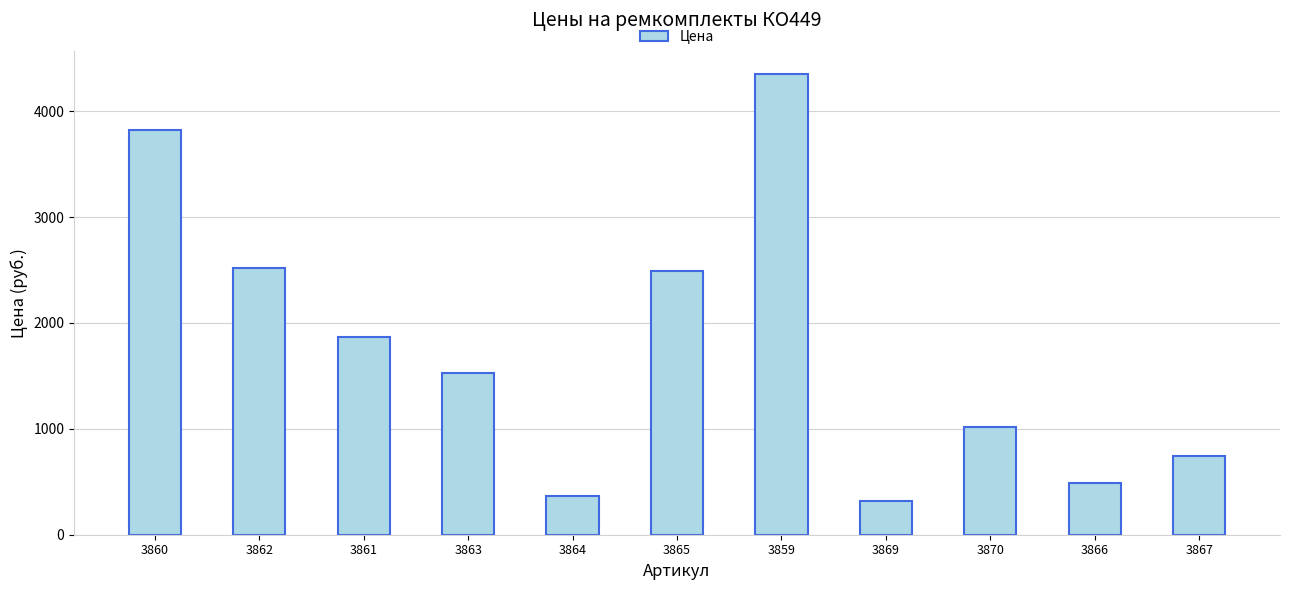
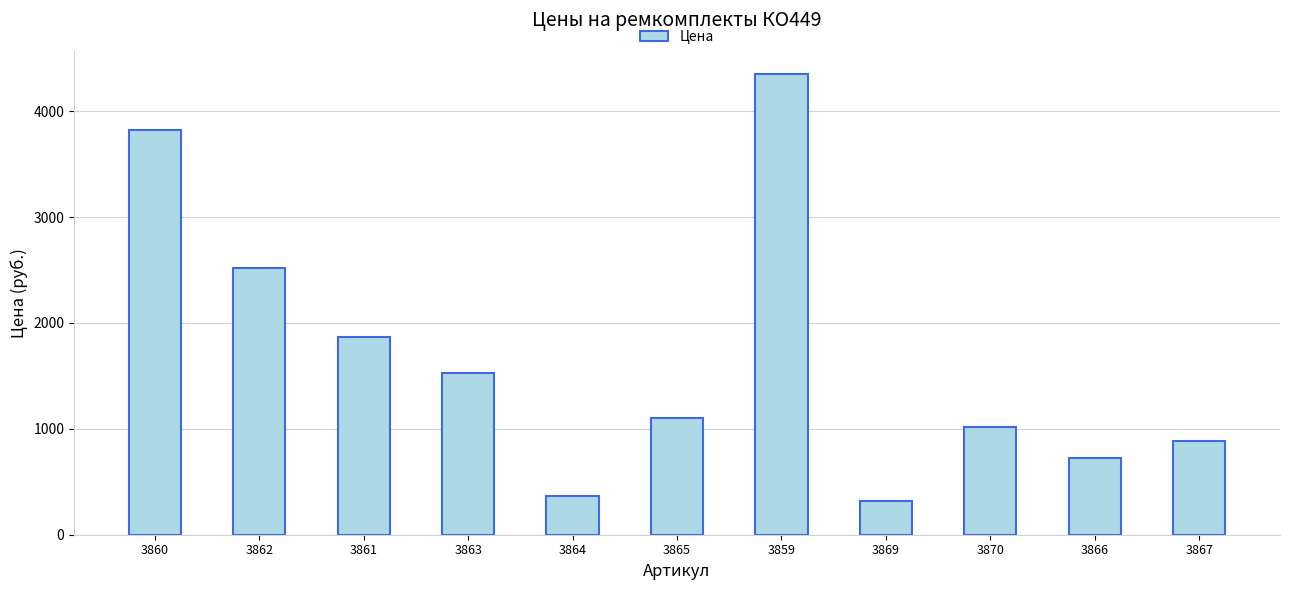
3865: 2490 -> 1100
3866: 490 -> 730
3867: 740 -> 880
